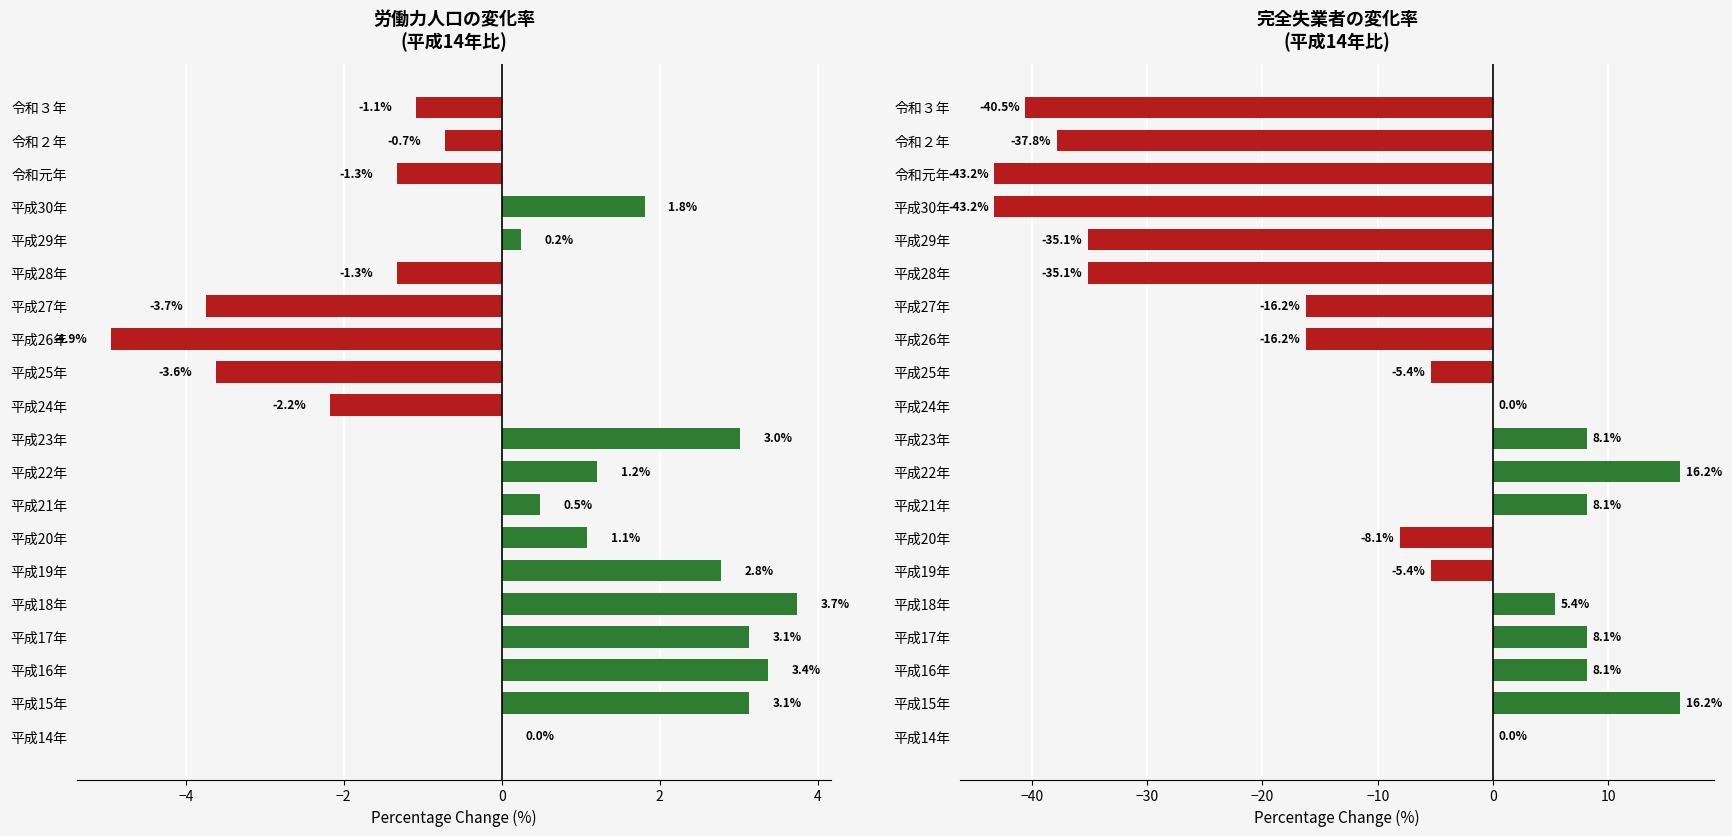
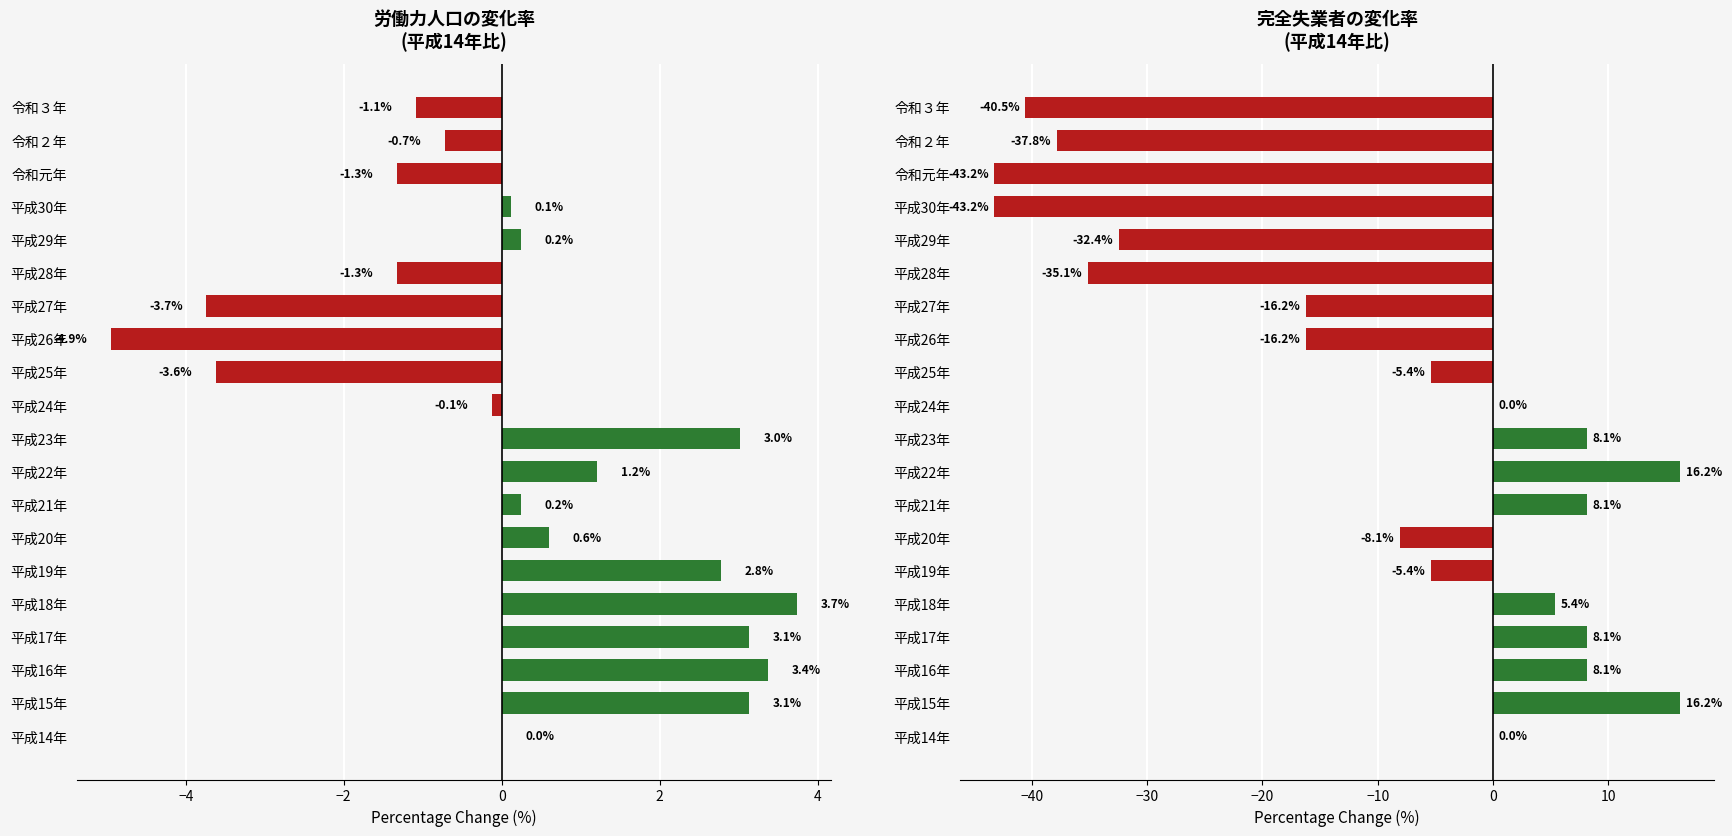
労働力人口の変化率 (平成14年比), 平成30年: 1.8% -> 0.1%
労働力人口の変化率 (平成14年比), 平成24年: -2.2% -> -0.1%
労働力人口の変化率 (平成14年比), 平成21年: 0.5% -> 0.2%
労働力人口の変化率 (平成14年比), 平成20年: 1.1% -> 0.6%
完全失業者の変化率 (平成14年比), 平成29年: -35.1% -> -32.4%
